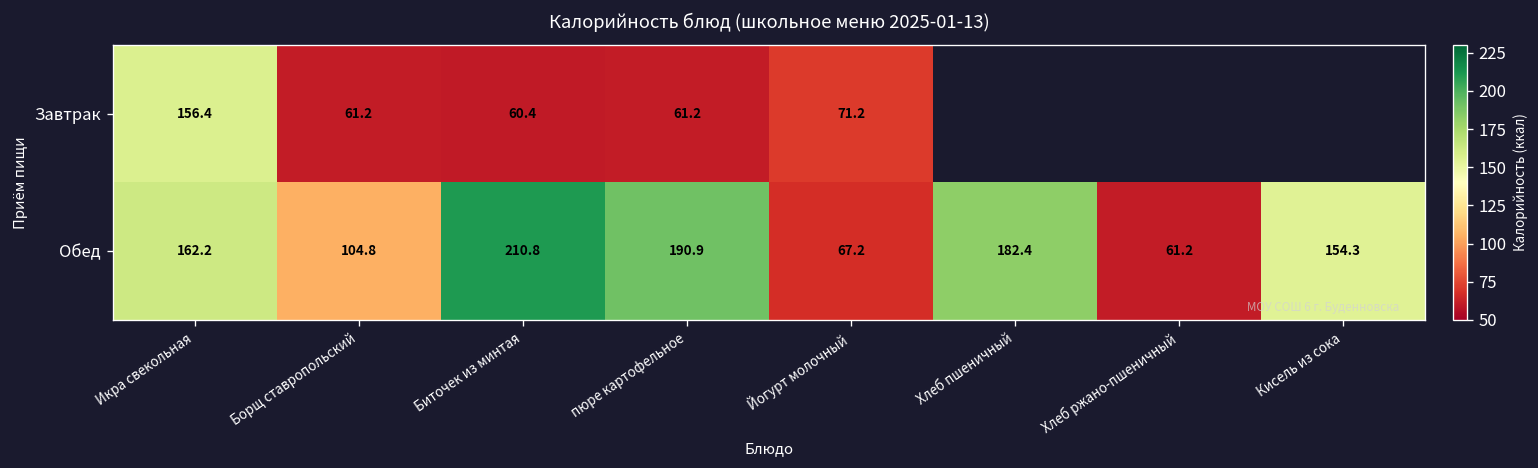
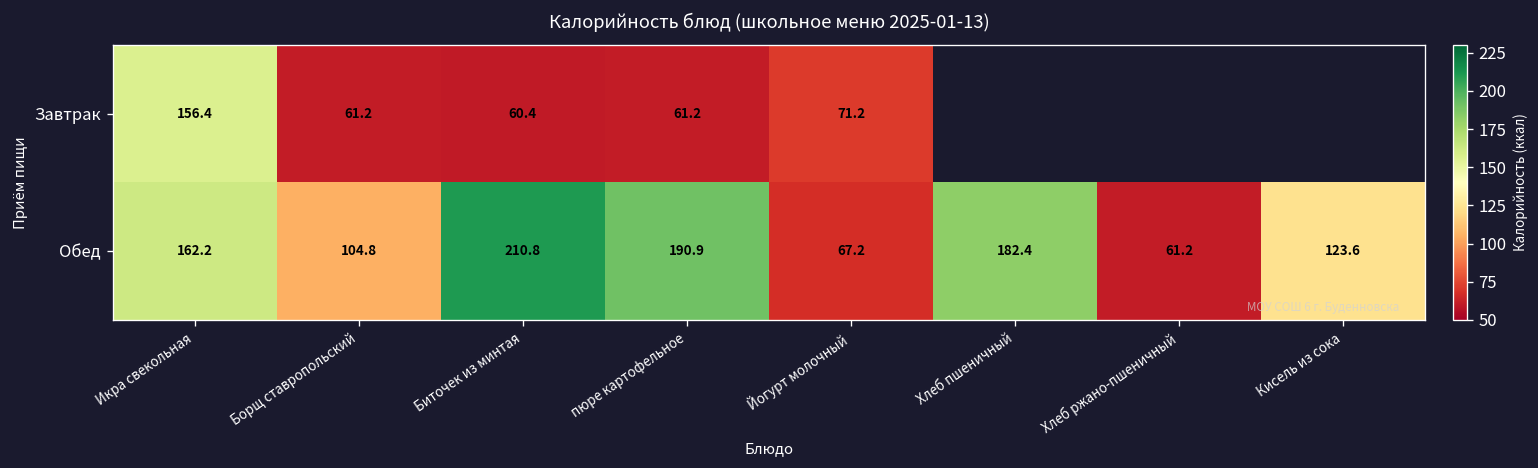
Обед, Кисель из сока: 154.3 -> 123.6
